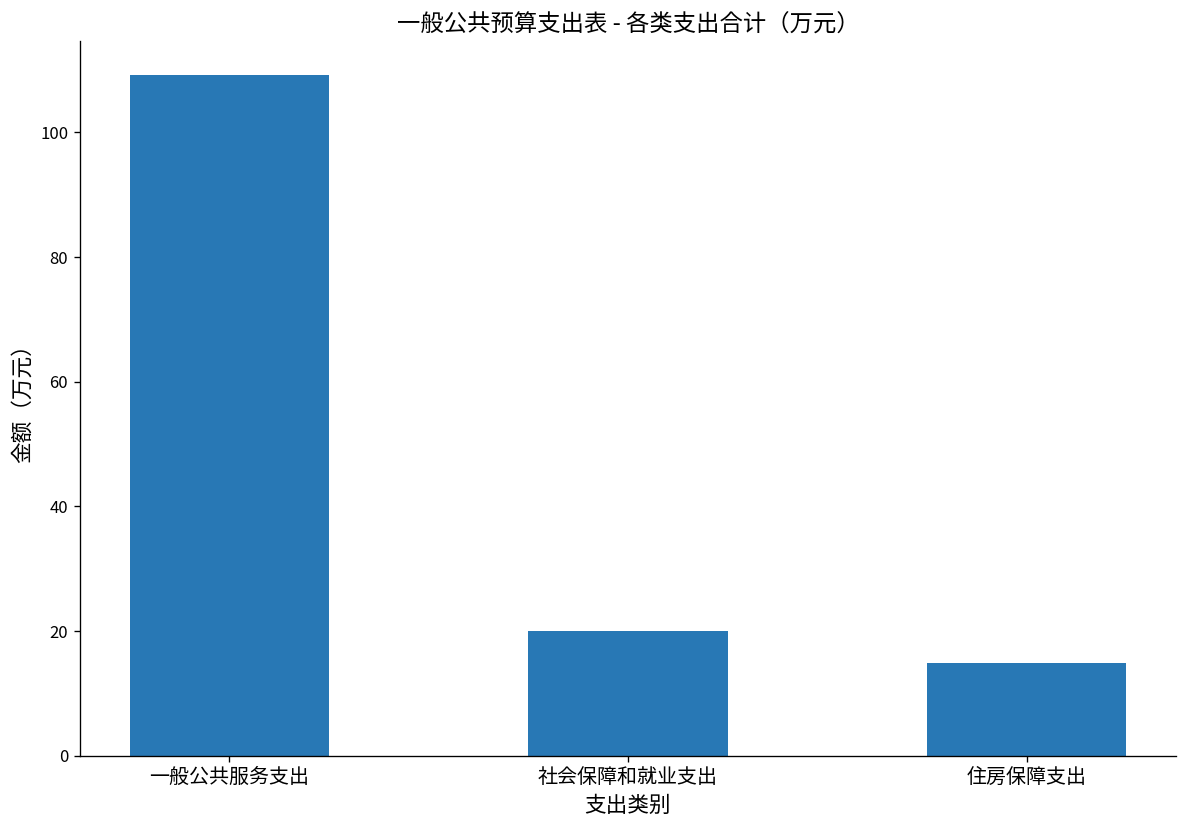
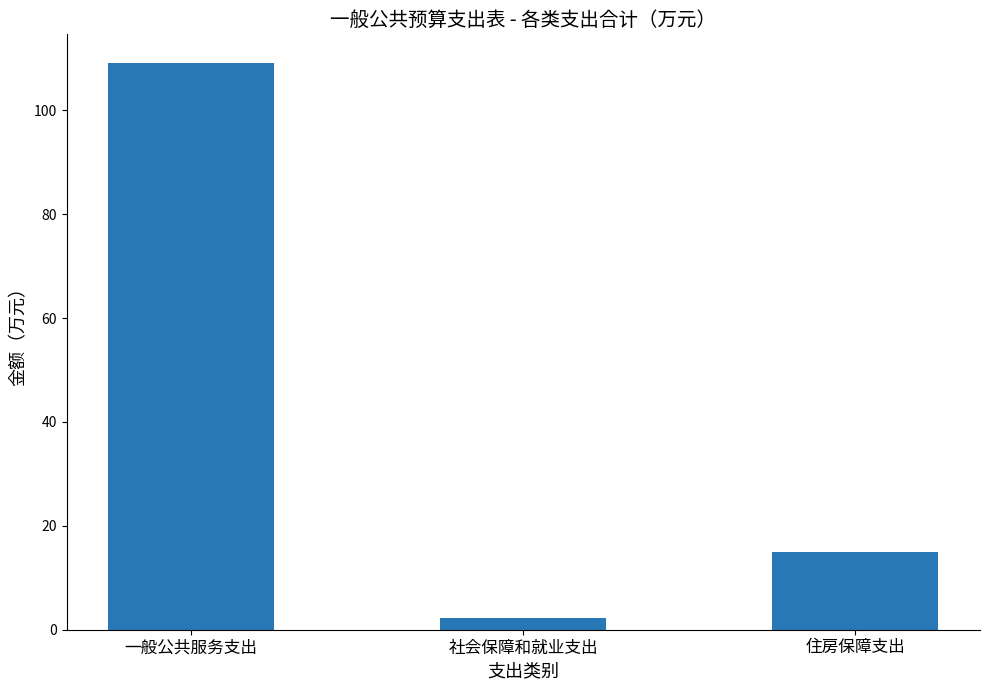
社会保障和就业支出: 20 -> 2
